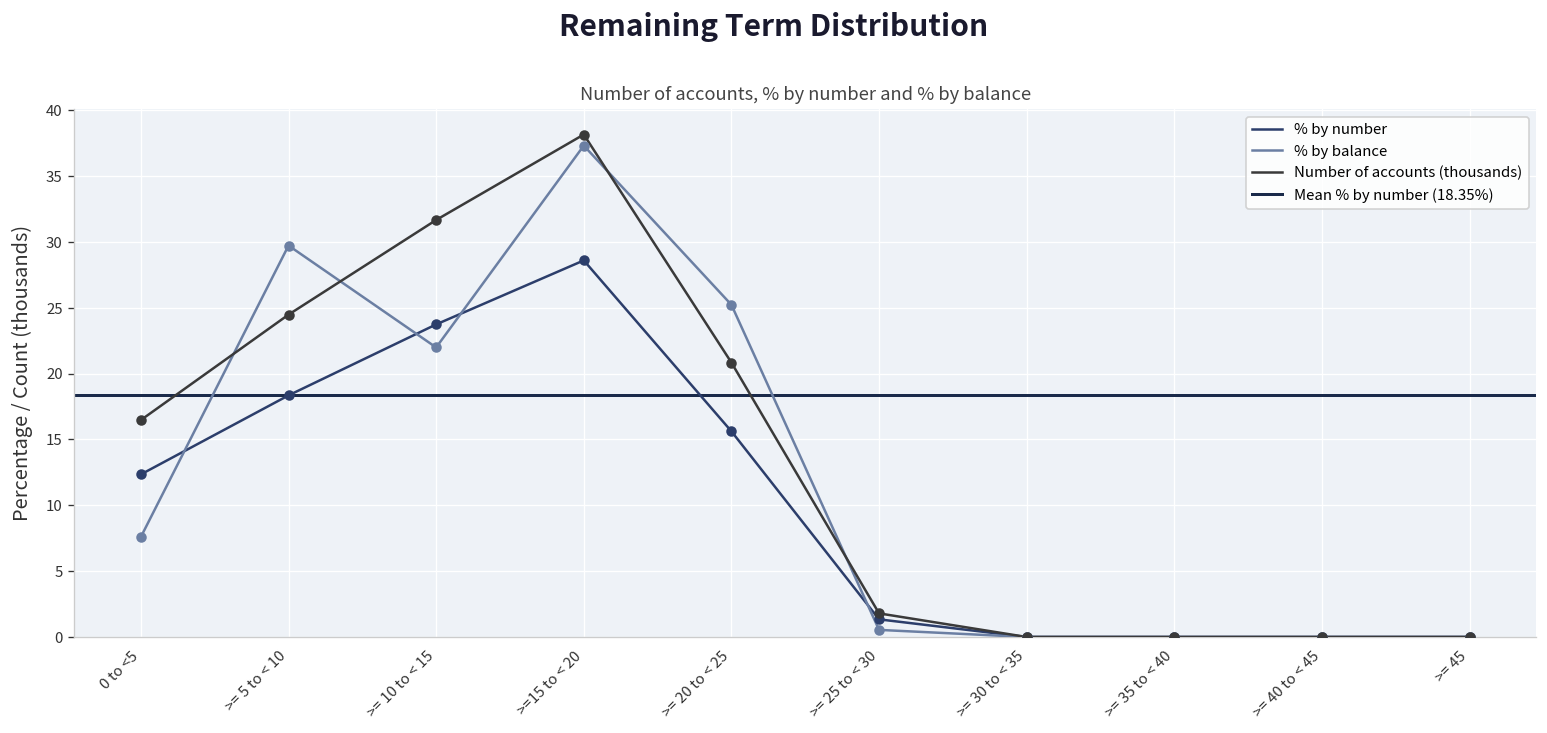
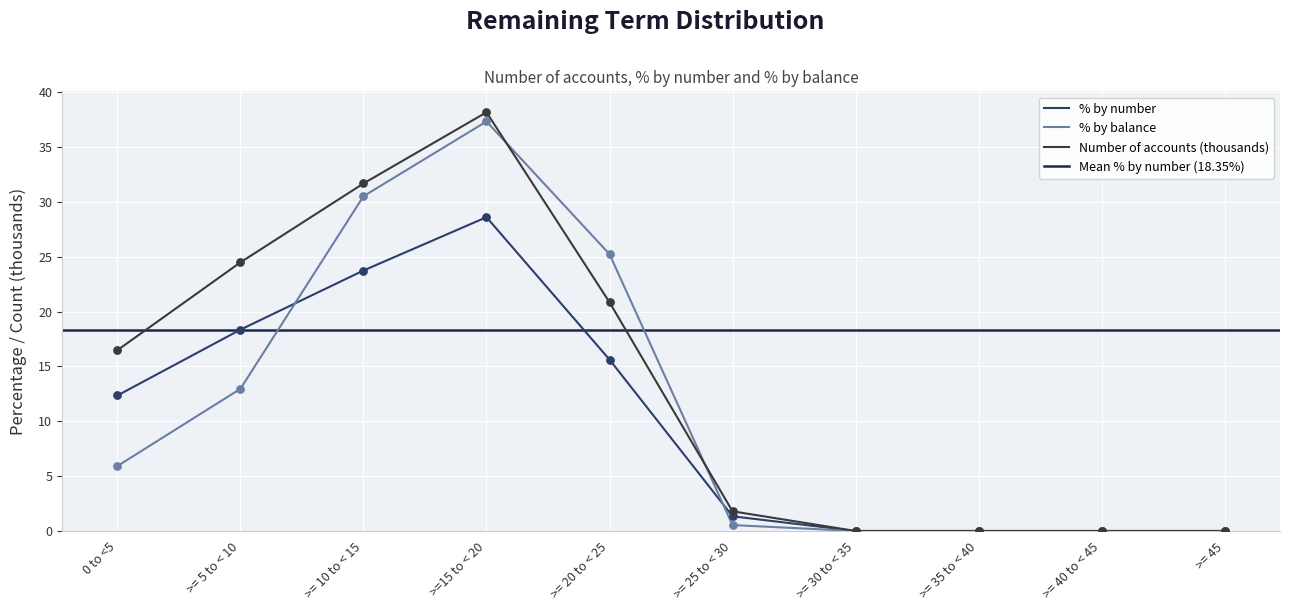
% by balance, 0 to <5: 7.6 -> 5.9
% by balance, >= 5 to < 10: 29.7 -> 13.0
% by balance, >= 10 to < 15: 22.0 -> 30.5
